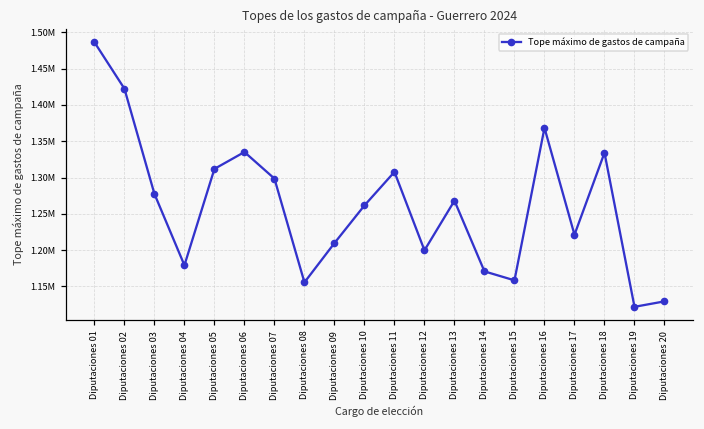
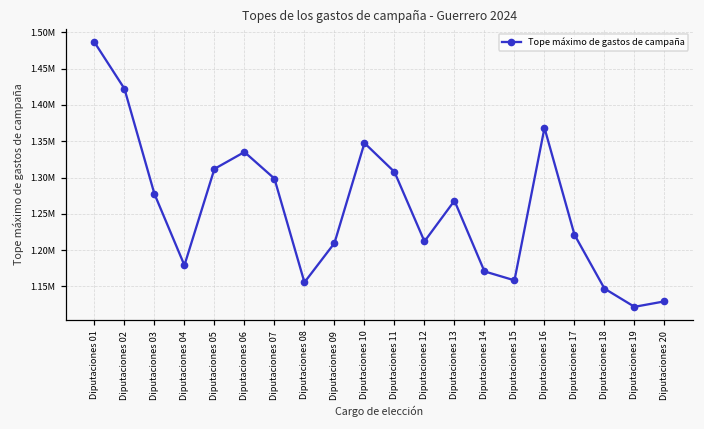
Diputaciones 10: 1260000 -> 1350000
Diputaciones 12: 1200000 -> 1210000
Diputaciones 18: 1330000 -> 1150000
